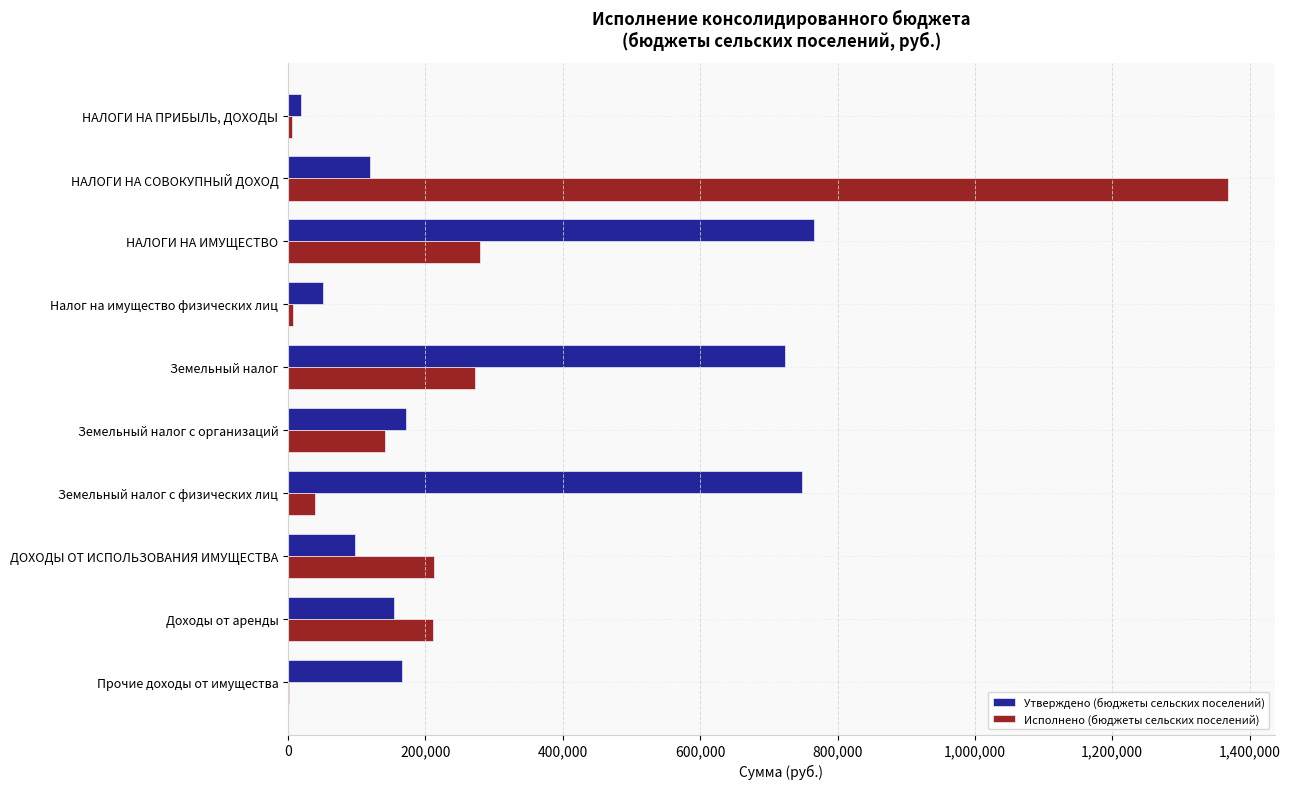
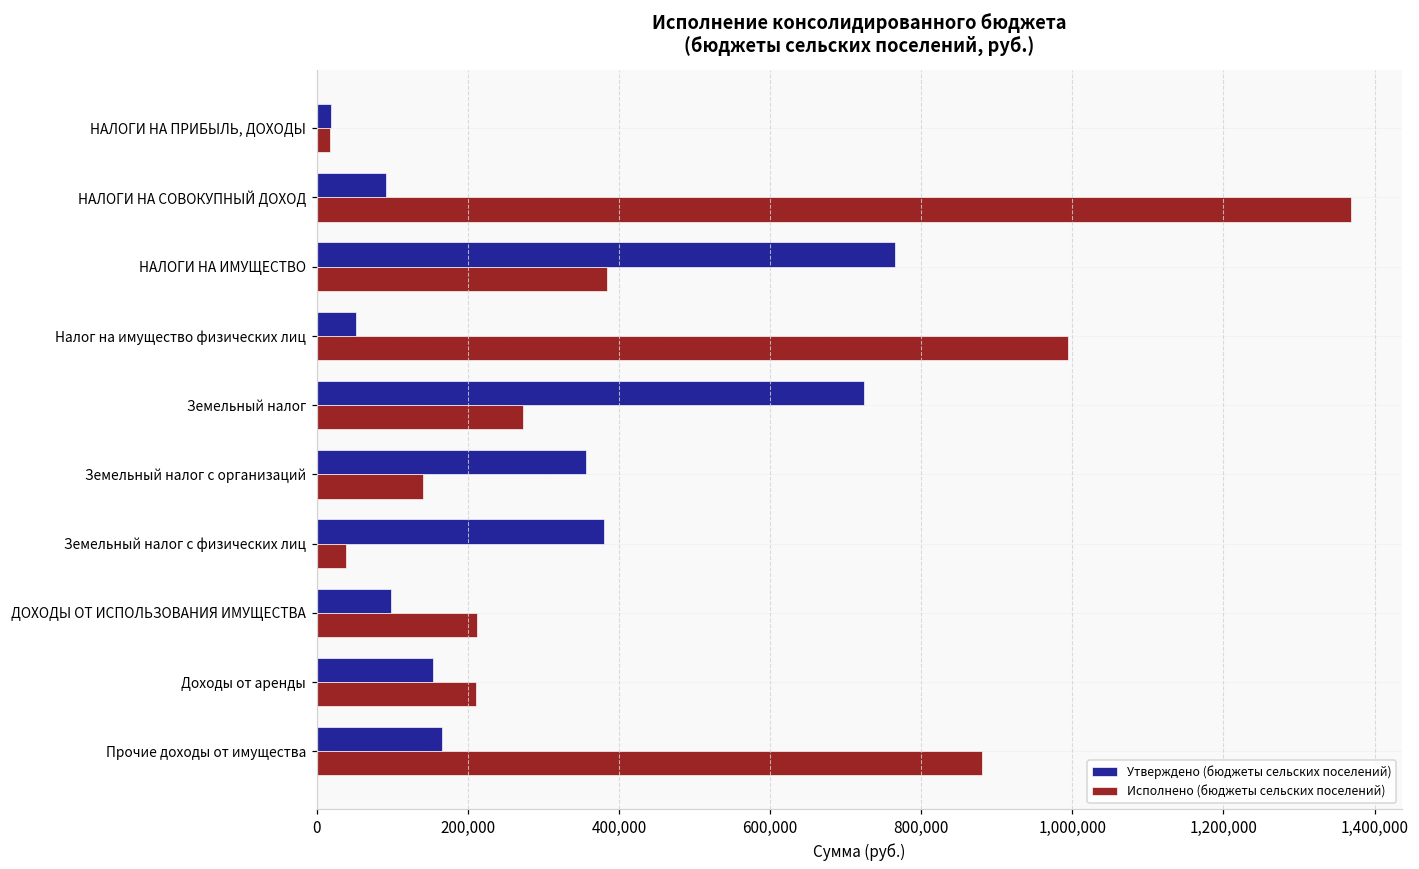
Исполнено (бюджеты сельских поселений), НАЛОГИ НА ПРИБЫЛЬ, ДОХОДЫ: 10,000 -> 20,000
Утверждено (бюджеты сельских поселений), НАЛОГИ НА СОВОКУПНЫЙ ДОХОД: 120,000 -> 90,000
Исполнено (бюджеты сельских поселений), НАЛОГИ НА ИМУЩЕСТВО: 280,000 -> 380,000
Исполнено (бюджеты сельских поселений), Налог на имущество физических лиц: 10,000 -> 990,000
Утверждено (бюджеты сельских поселений), Земельный налог с организаций: 170,000 -> 360,000
Утверждено (бюджеты сельских поселений), Земельный налог с физических лиц: 750,000 -> 380,000
Исполнено (бюджеты сельских поселений), Прочие доходы от имущества: 0 -> 880,000
